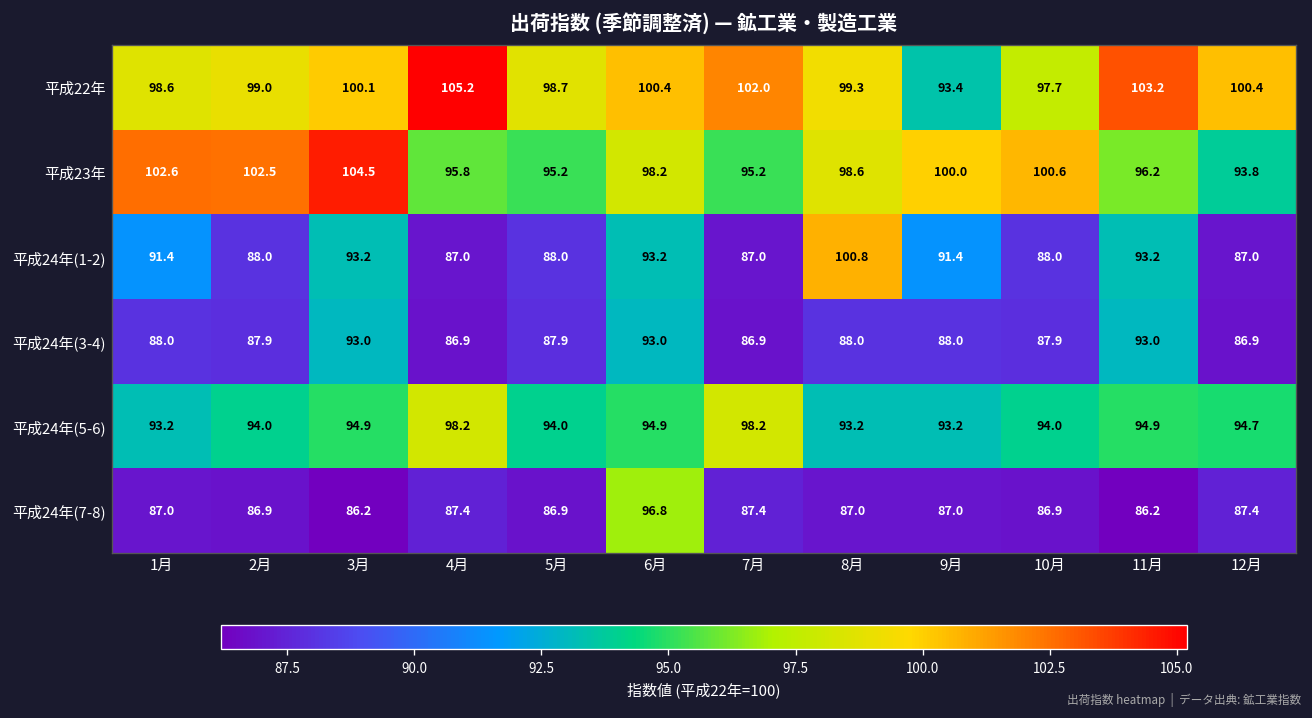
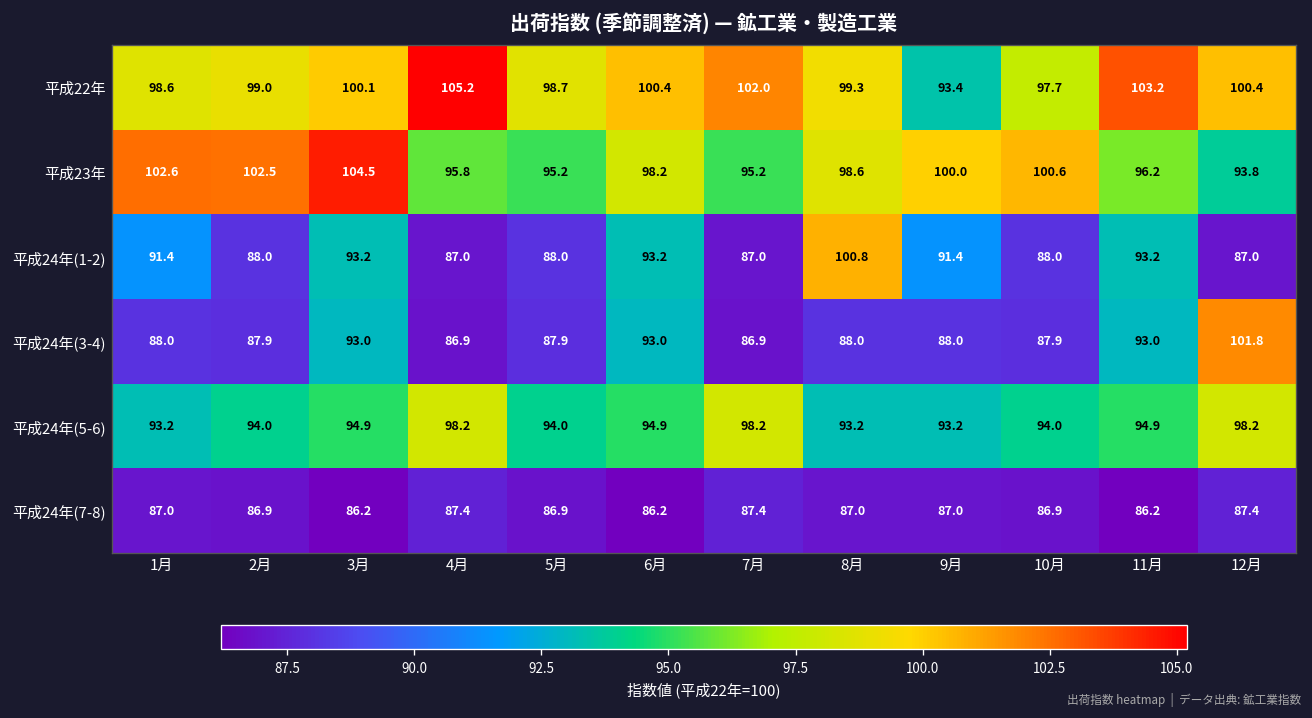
平成24年(3-4), 12月: 86.9 -> 101.8
平成24年(5-6), 12月: 94.7 -> 98.2
平成24年(7-8), 6月: 96.8 -> 86.2
